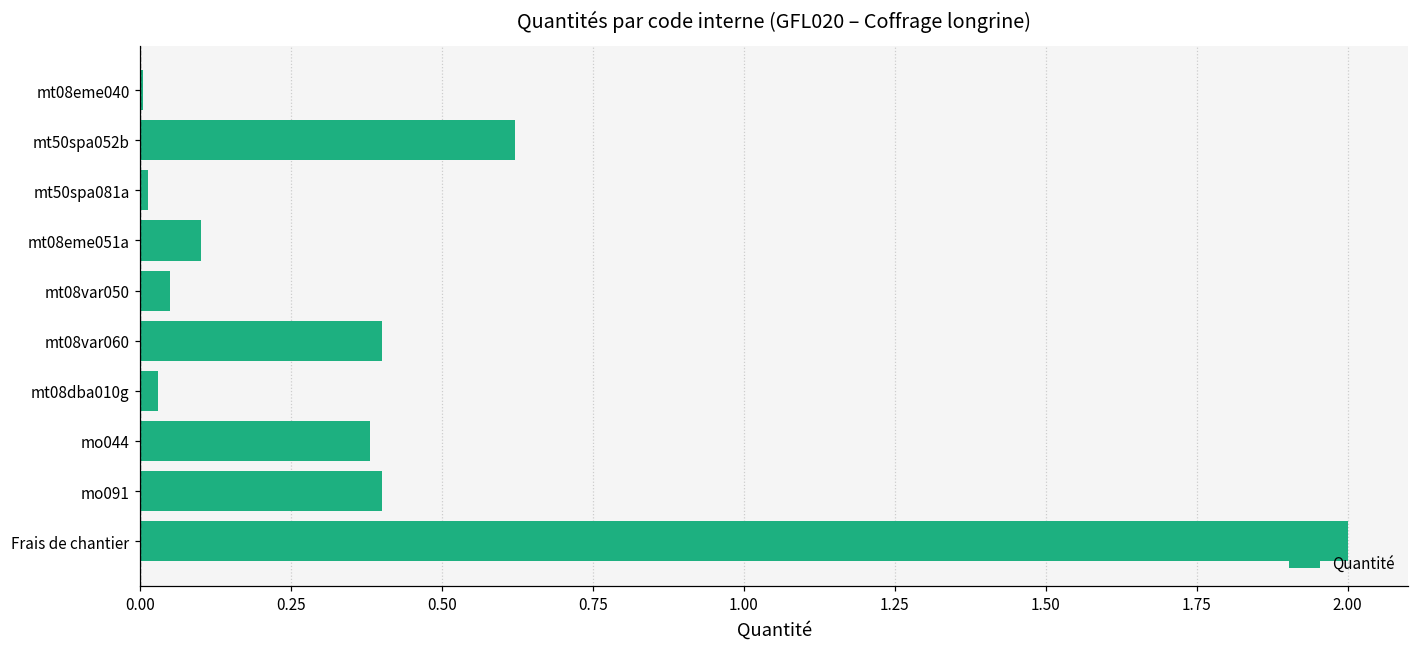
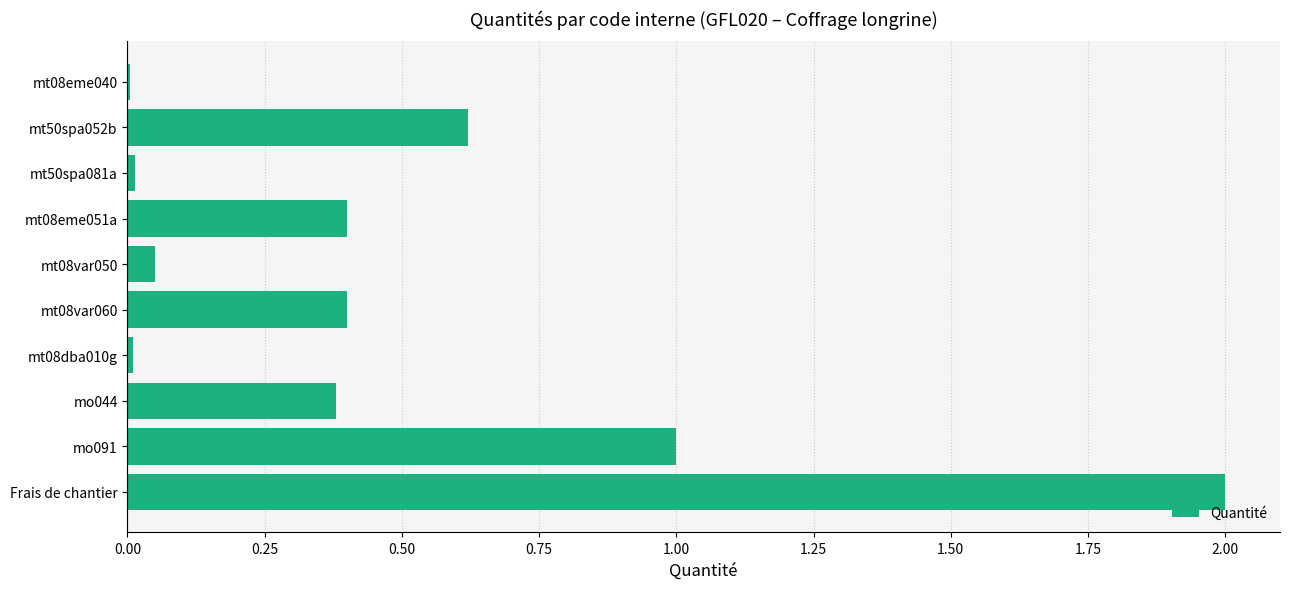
mt08eme051a: 0.1 -> 0.4
mt08dba010g: 0.03 -> 0.01
mo091: 0.4 -> 1.0
